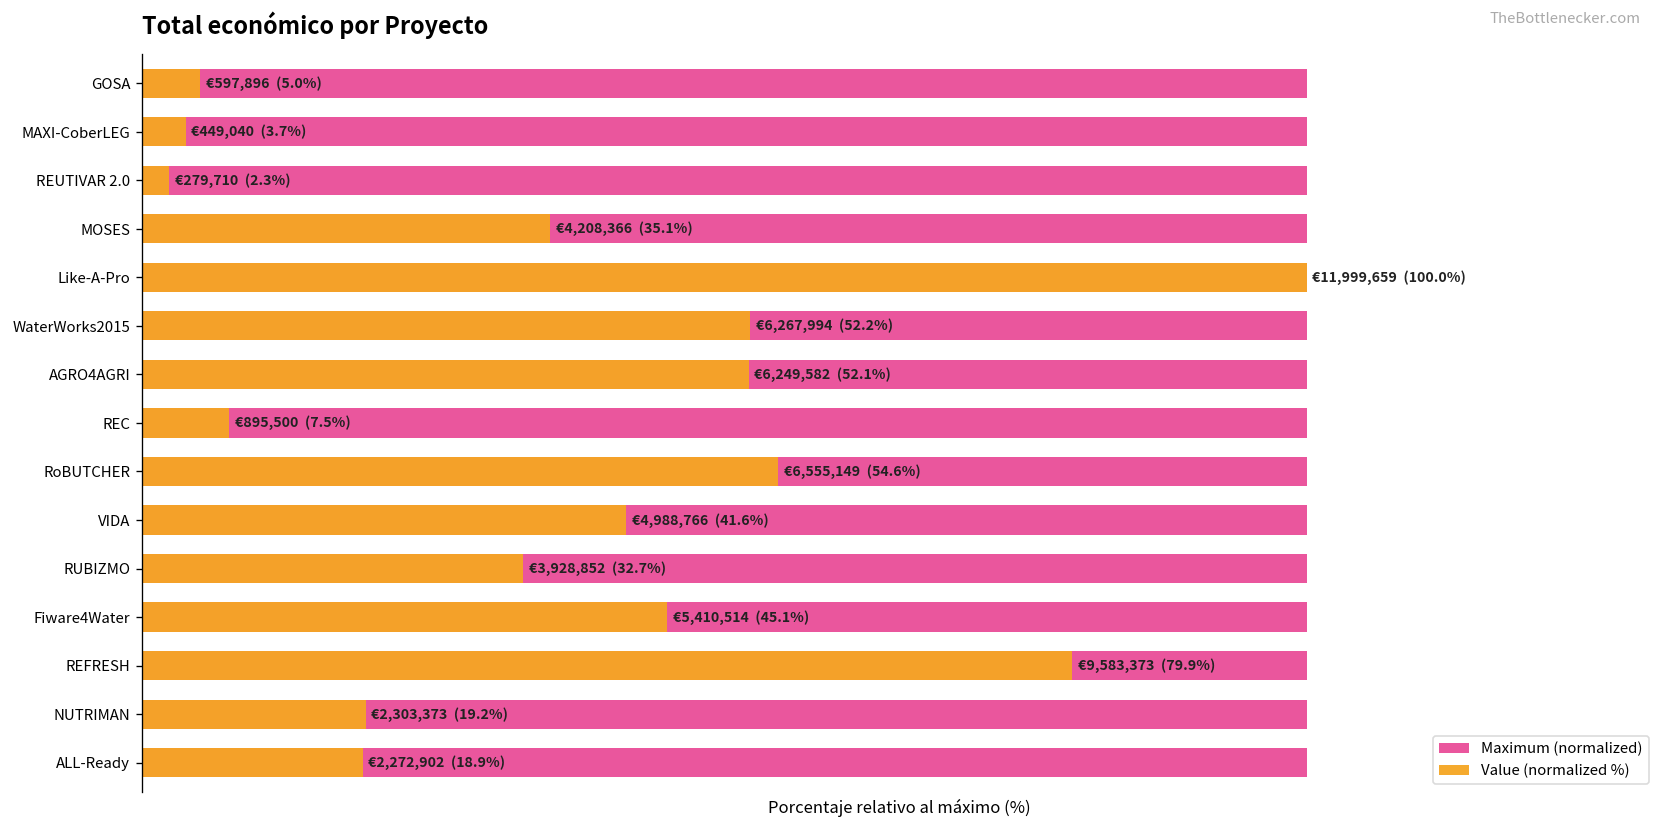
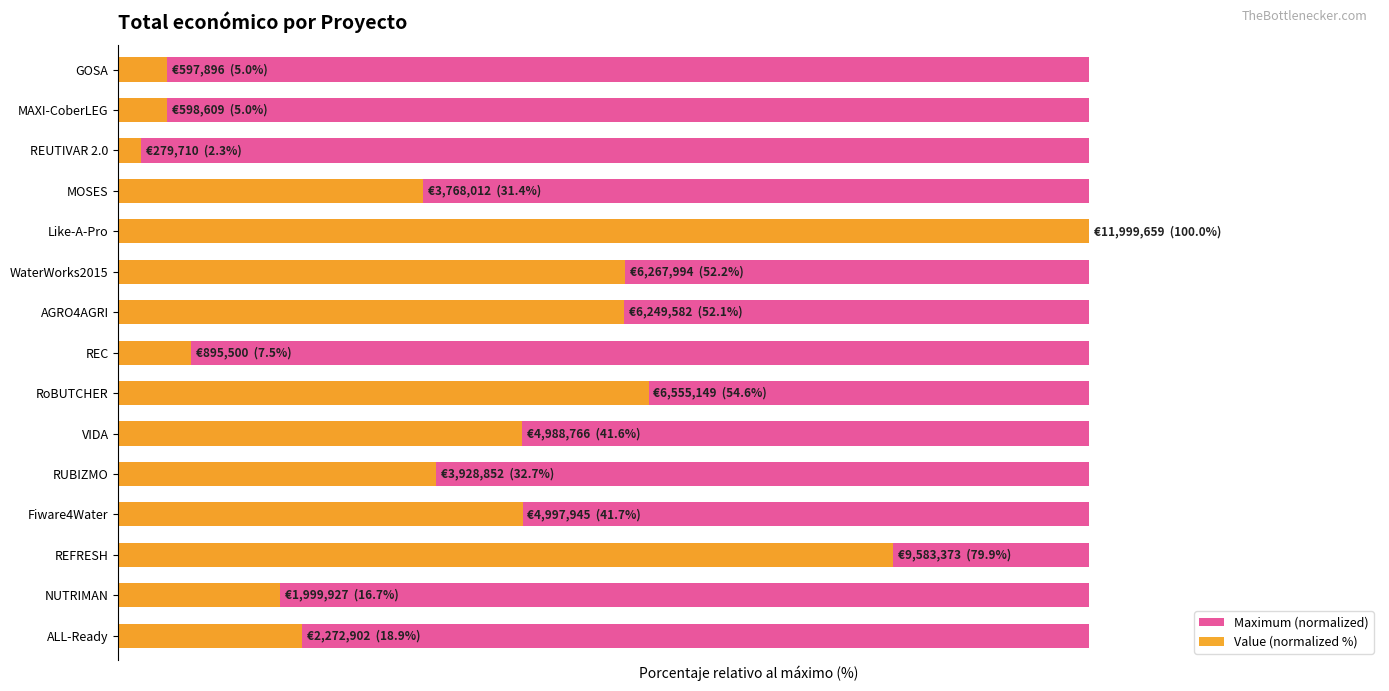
Value (normalized %), MAXI-CoberLEG: €449,040 (3.7%) -> €598,609 (5.0%)
Value (normalized %), MOSES: €4,208,366 (35.1%) -> €3,768,012 (31.4%)
Value (normalized %), Fiware4Water: €5,410,514 (45.1%) -> €4,997,945 (41.7%)
Value (normalized %), NUTRIMAN: €2,303,373 (19.2%) -> €1,999,927 (16.7%)
